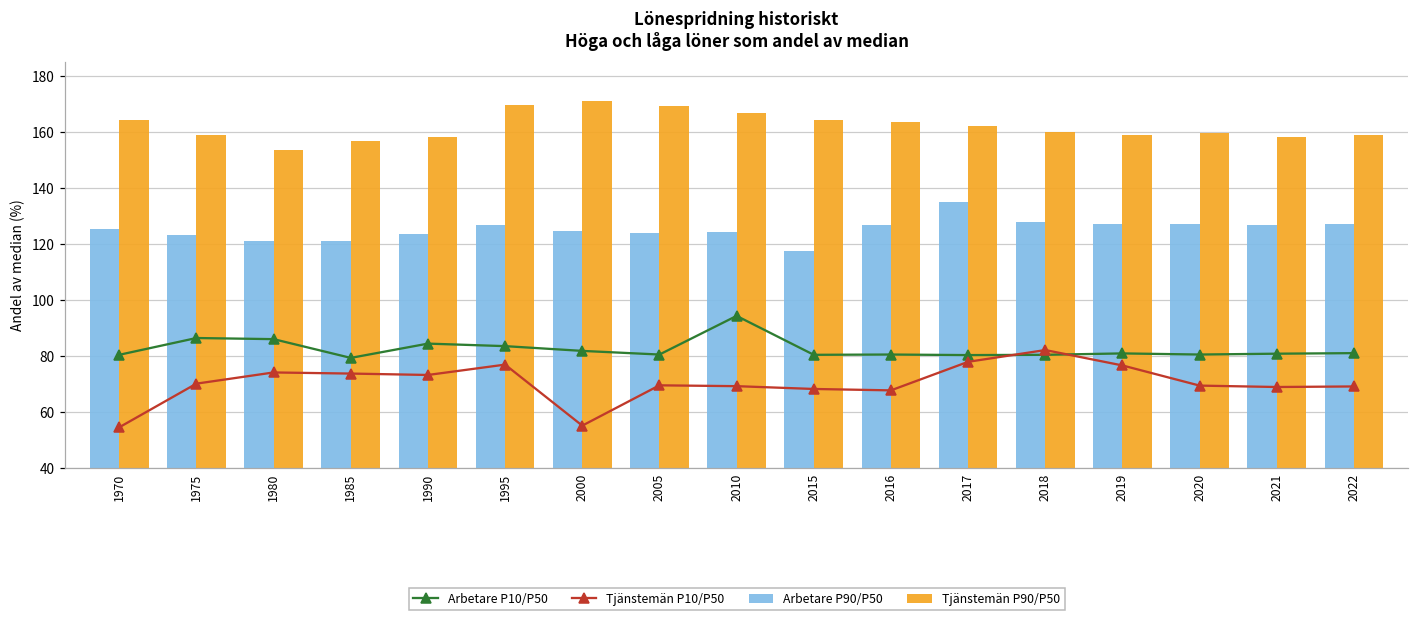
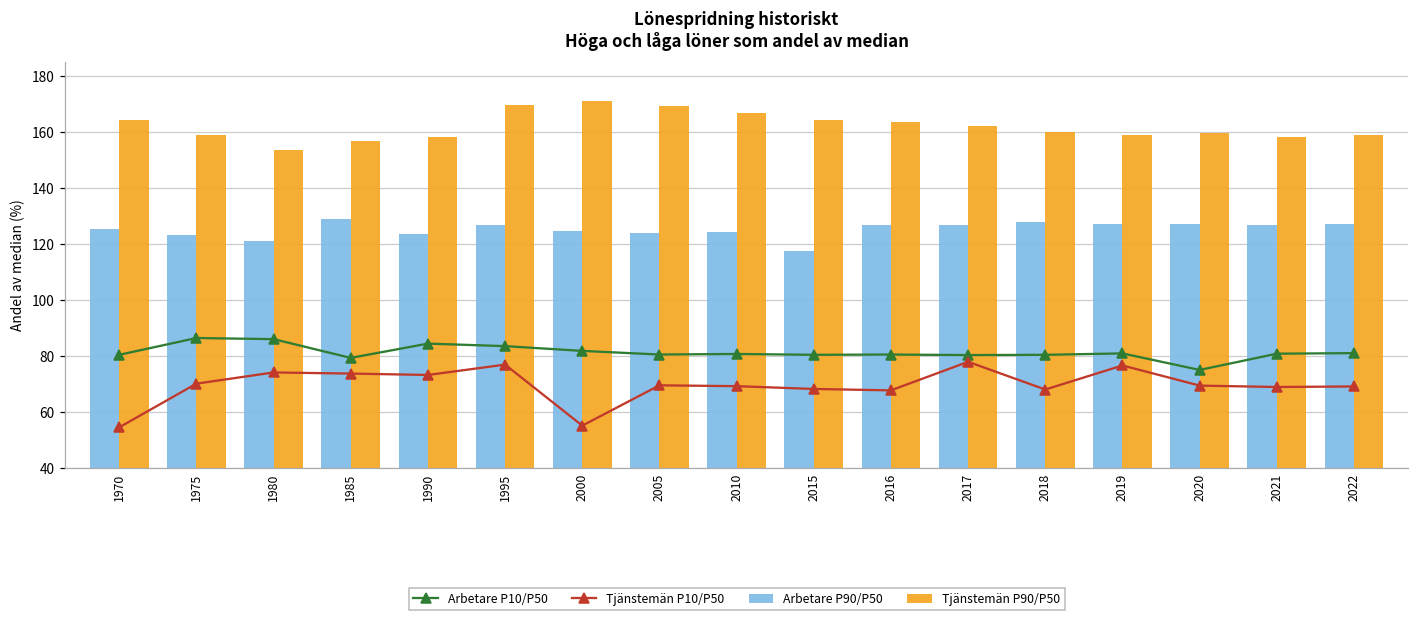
Arbetare P90/P50, 1985: 121 -> 129
Arbetare P10/P50, 2010: 94 -> 81
Arbetare P90/P50, 2017: 135 -> 127
Tjänstemän P10/P50, 2018: 82 -> 68
Arbetare P10/P50, 2020: 81 -> 75
